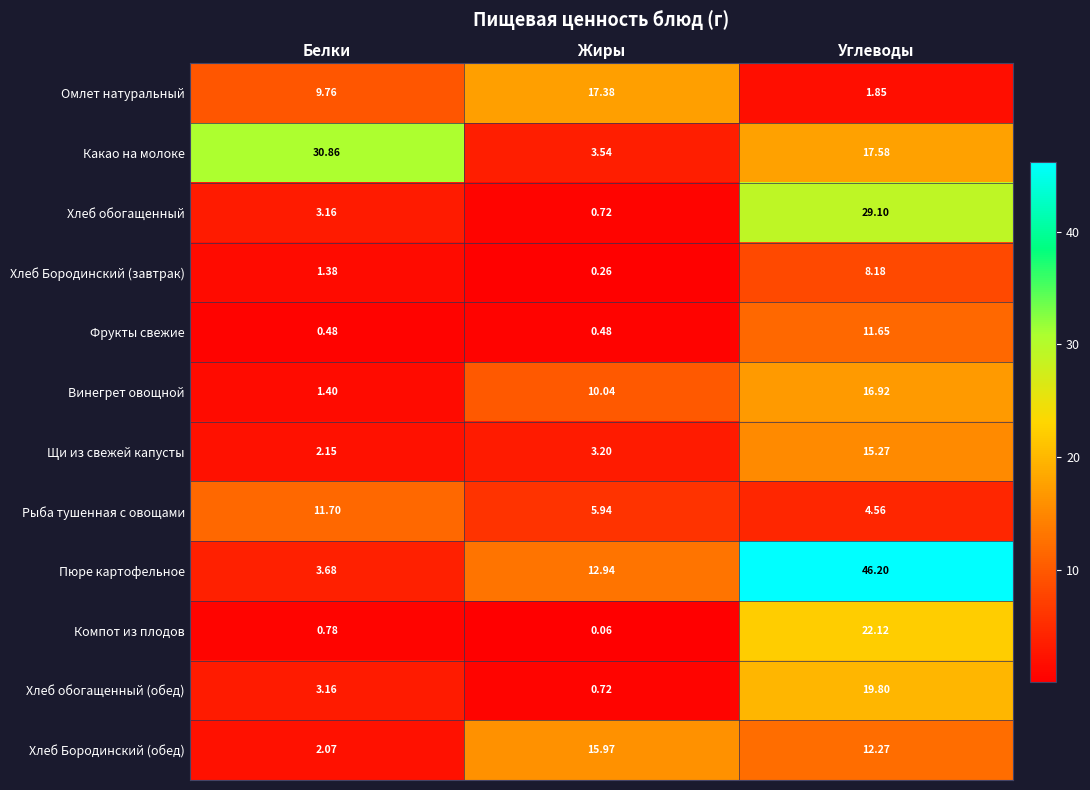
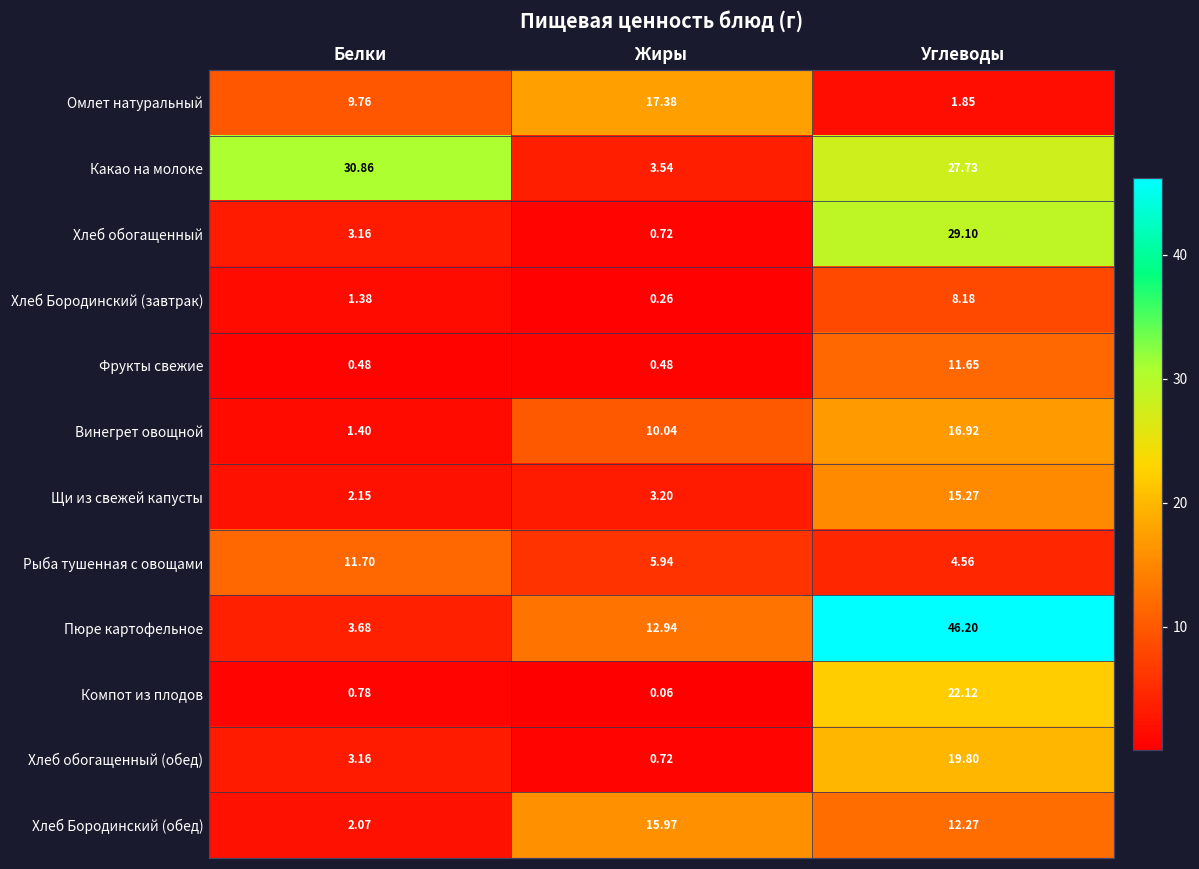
Какао на молоке, Углеводы: 17.58 -> 27.73
